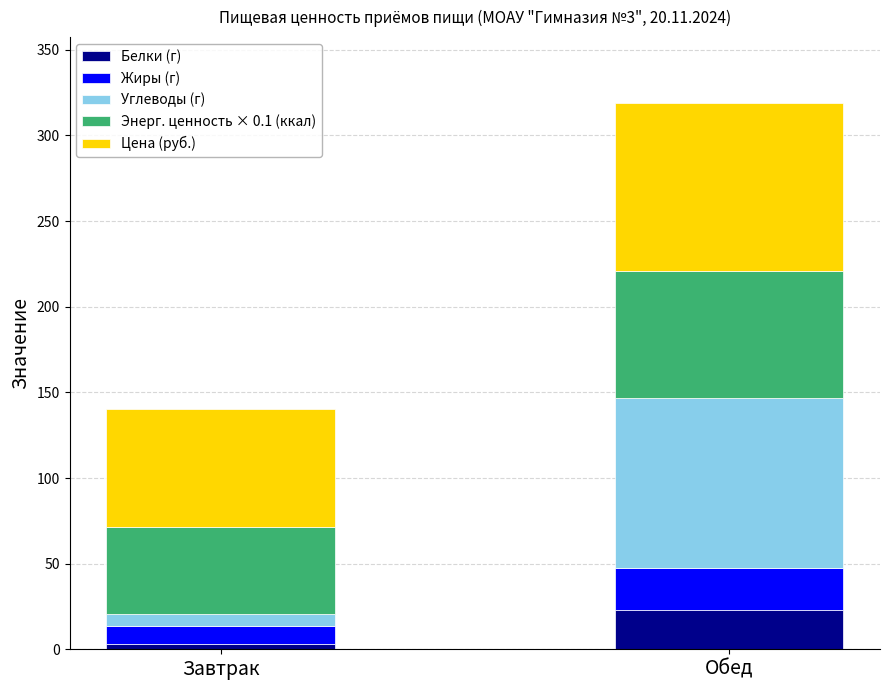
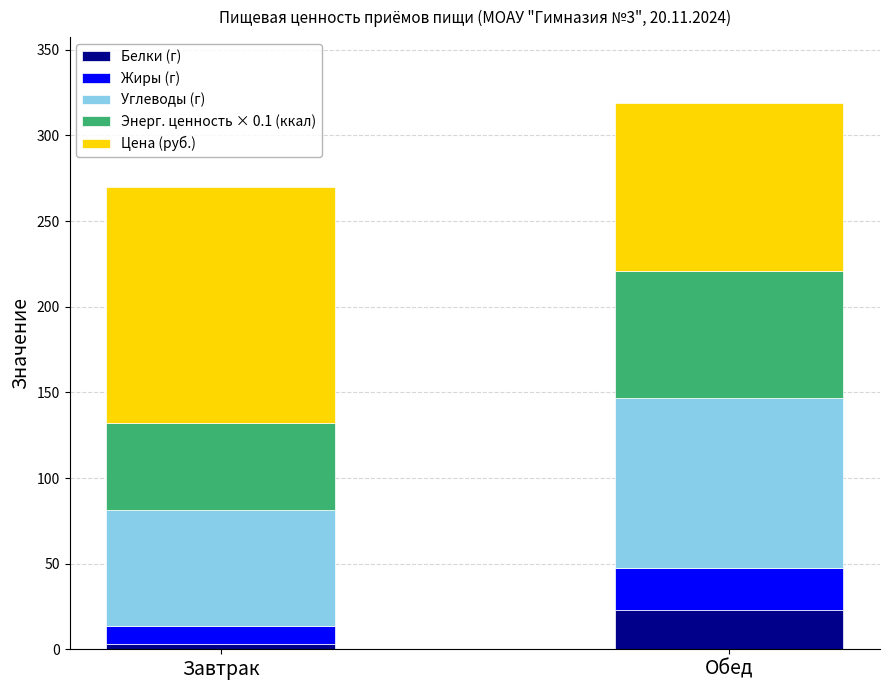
Углеводы (г), Завтрак: 7 -> 67
Цена (руб.), Завтрак: 69 -> 138
